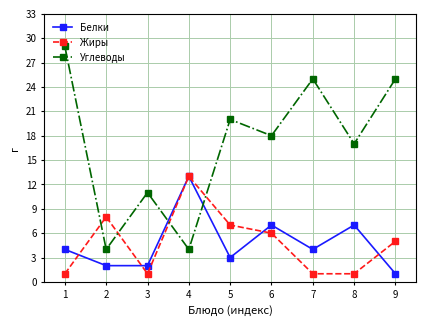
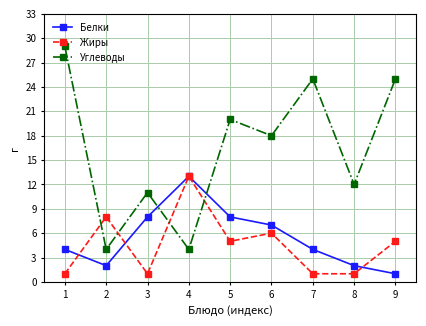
Белки, 3: 2 -> 8
Белки, 5: 3 -> 8
Жиры, 5: 7 -> 5
Белки, 8: 7 -> 2
Углеводы, 8: 17 -> 12
